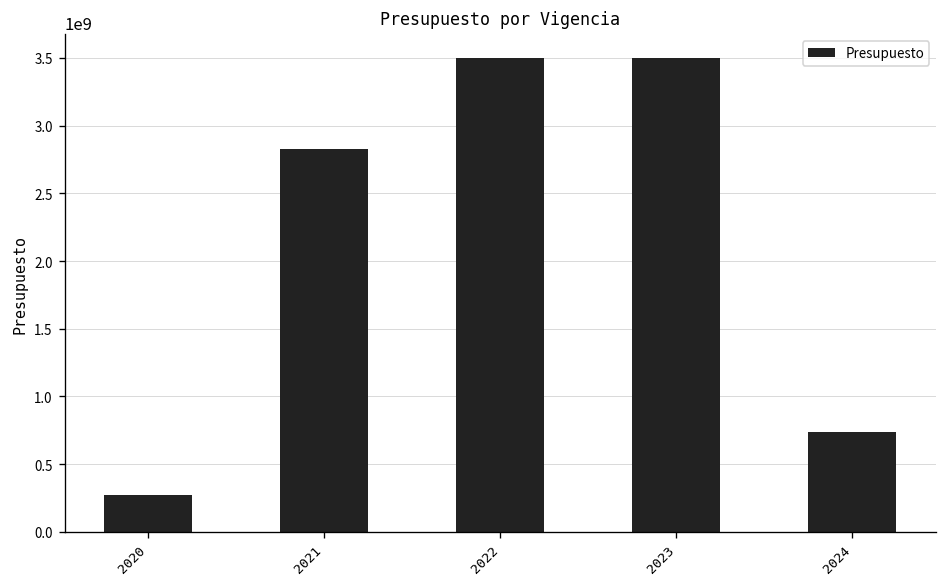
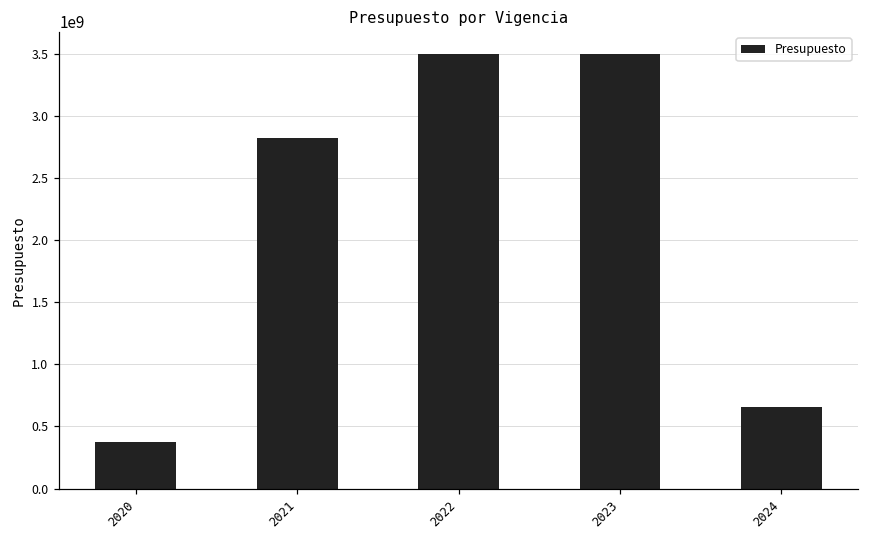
2020: 270000000 -> 380000000
2024: 740000000 -> 650000000
